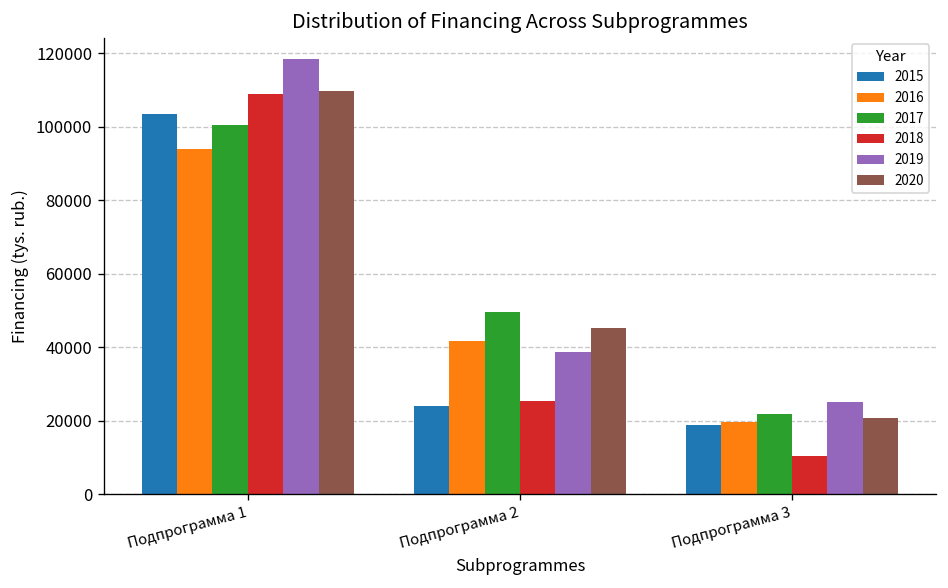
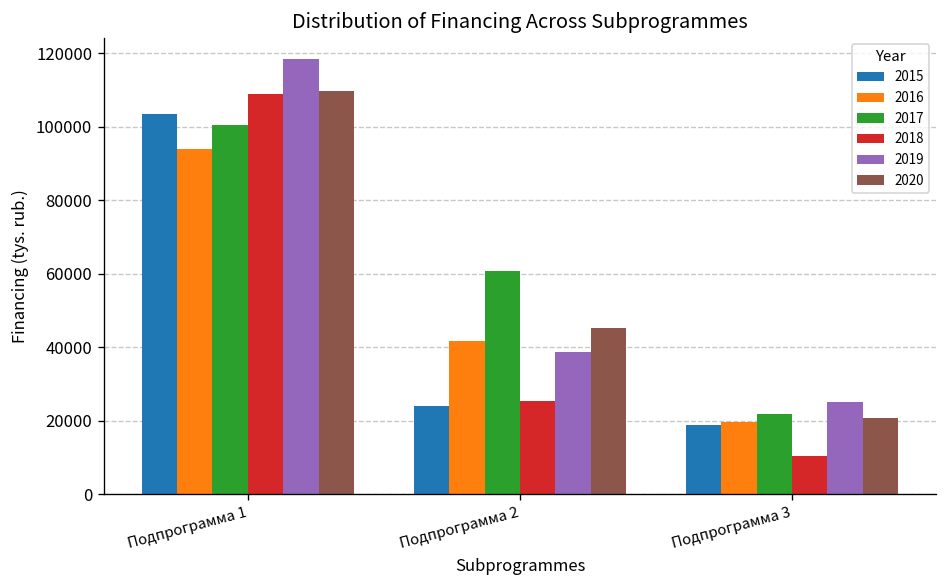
2017, Подпрограмма 2: 49000 -> 61000
